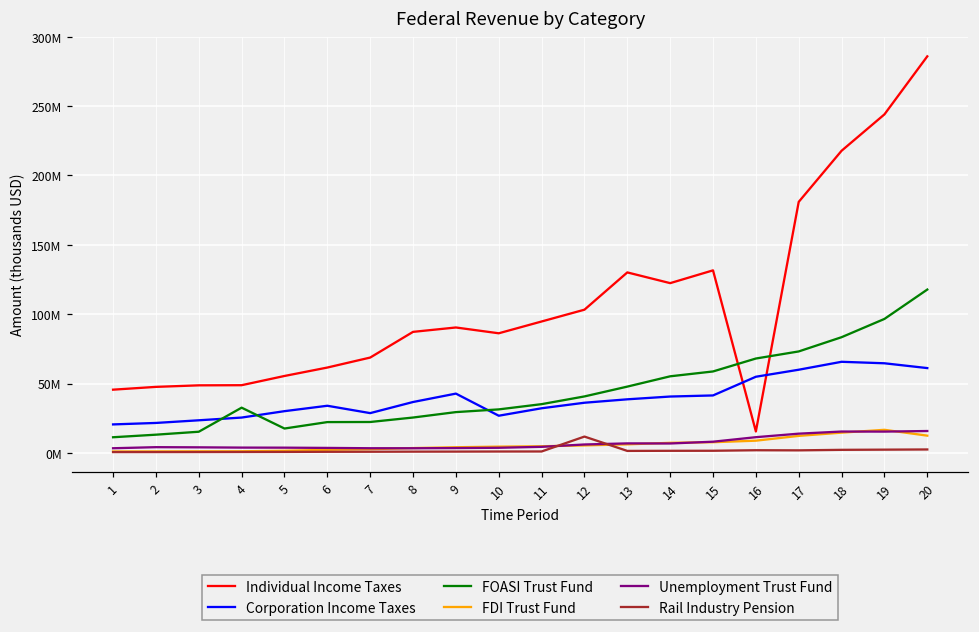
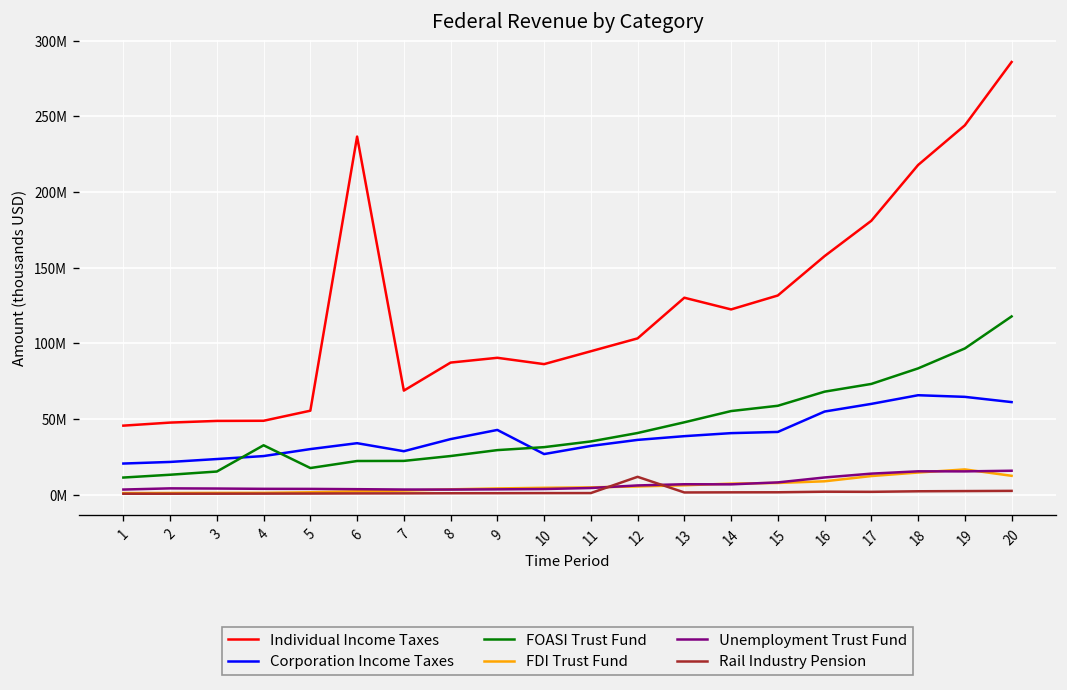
Individual Income Taxes, 6: 62000000 -> 237000000
Individual Income Taxes, 16: 15000000 -> 158000000
